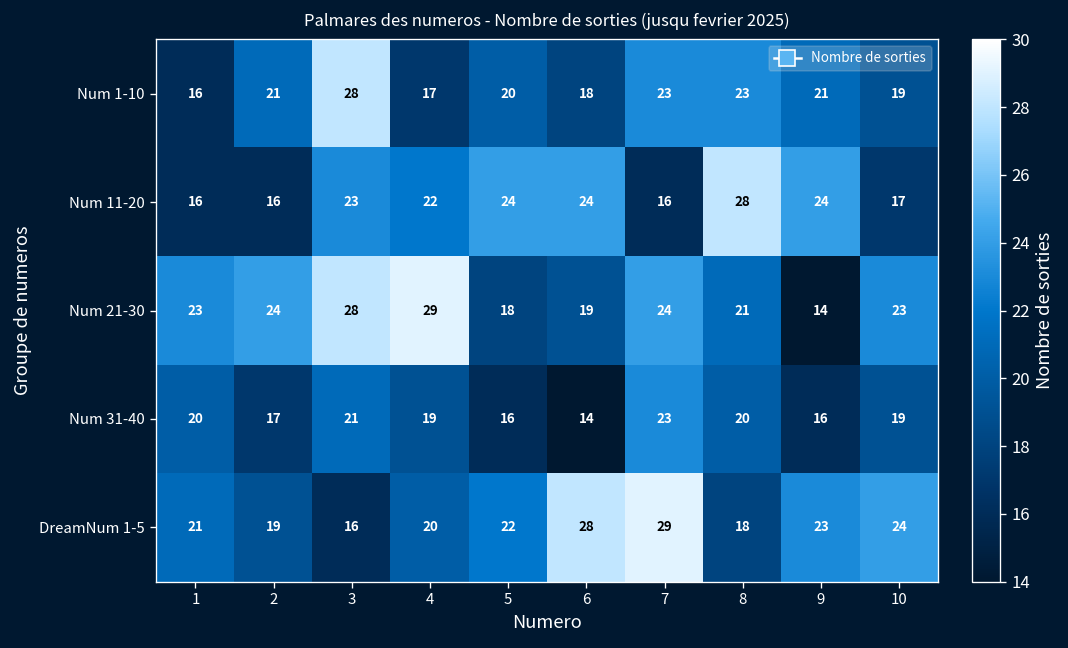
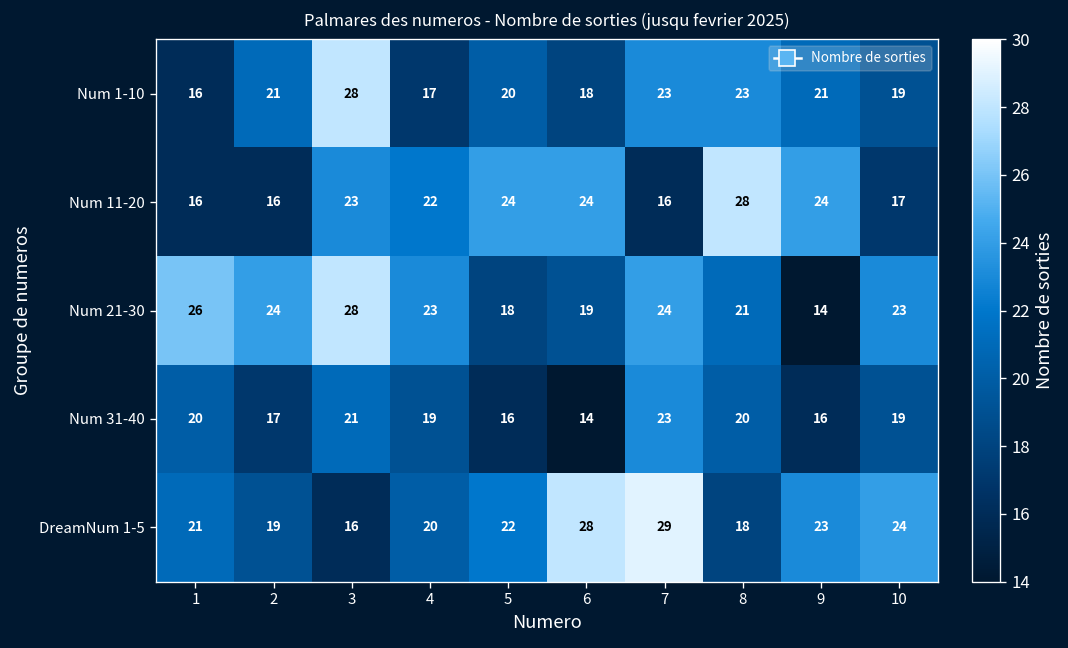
Num 21-30, 1: 23 -> 26
Num 21-30, 4: 29 -> 23
